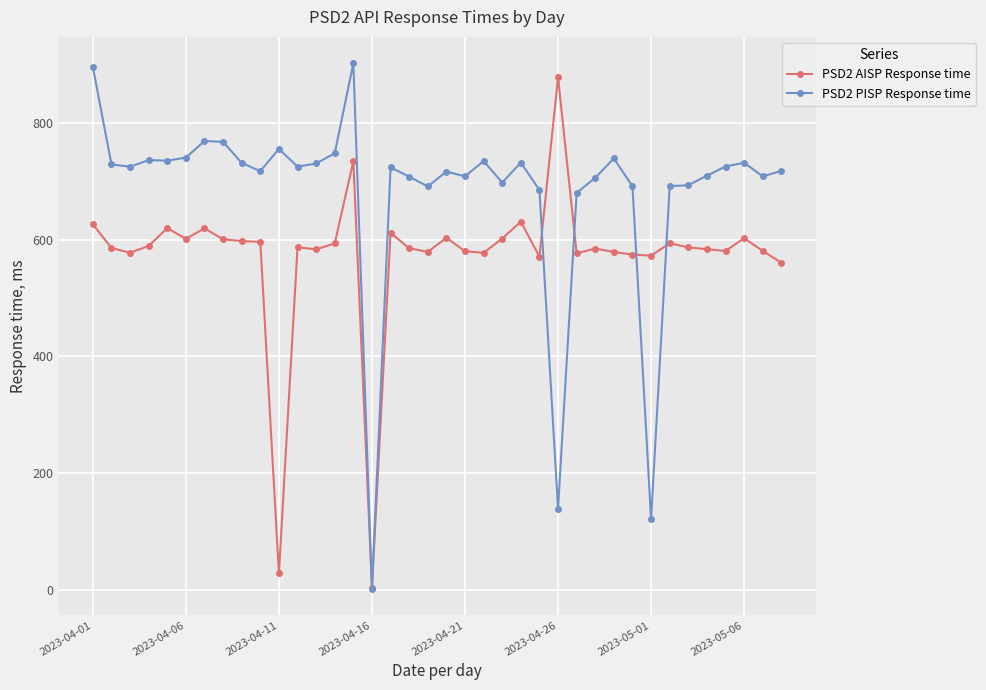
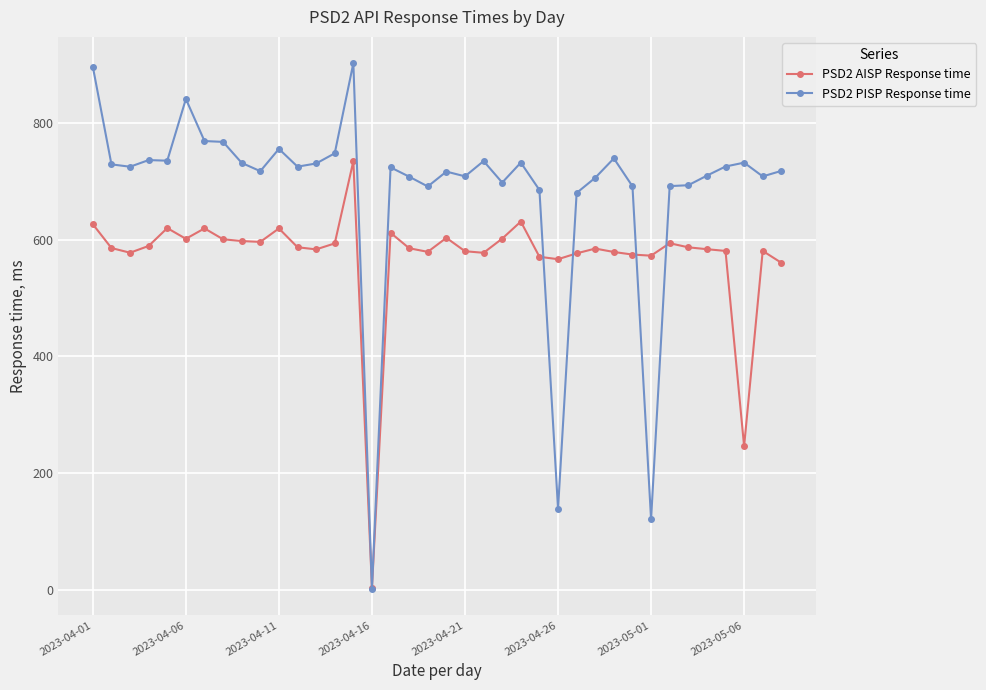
PSD2 PISP Response time, 2023-04-06: 740 -> 840
PSD2 AISP Response time, 2023-04-11: 30 -> 620
PSD2 AISP Response time, 2023-04-26: 880 -> 570
PSD2 AISP Response time, 2023-05-06: 600 -> 250
